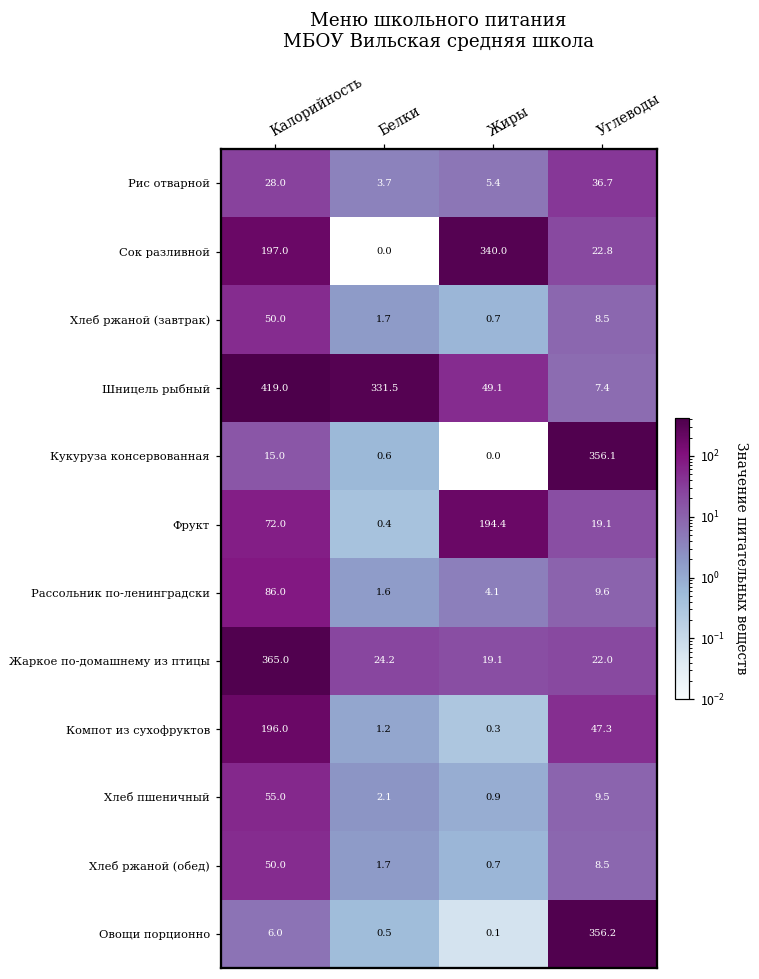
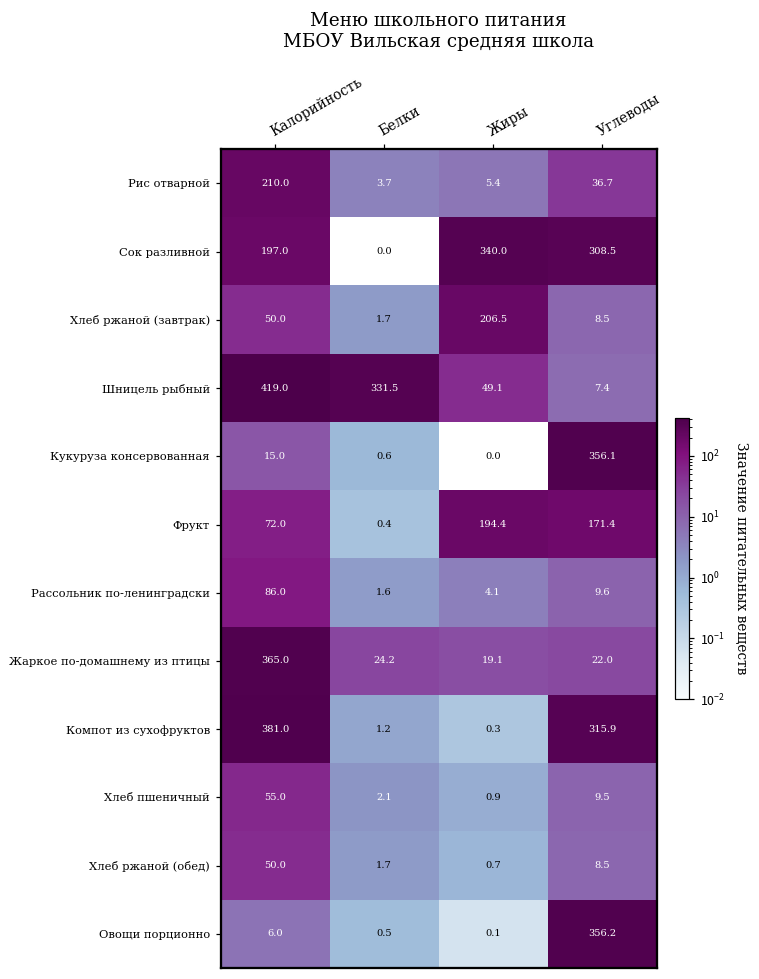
Рис отварной, Калорийность: 28.0 -> 210.0
Сок разливной, Углеводы: 22.8 -> 308.5
Хлеб ржаной (завтрак), Жиры: 0.7 -> 206.5
Фрукт, Углеводы: 19.1 -> 171.4
Компот из сухофруктов, Калорийность: 196.0 -> 381.0
Компот из сухофруктов, Углеводы: 47.3 -> 315.9
